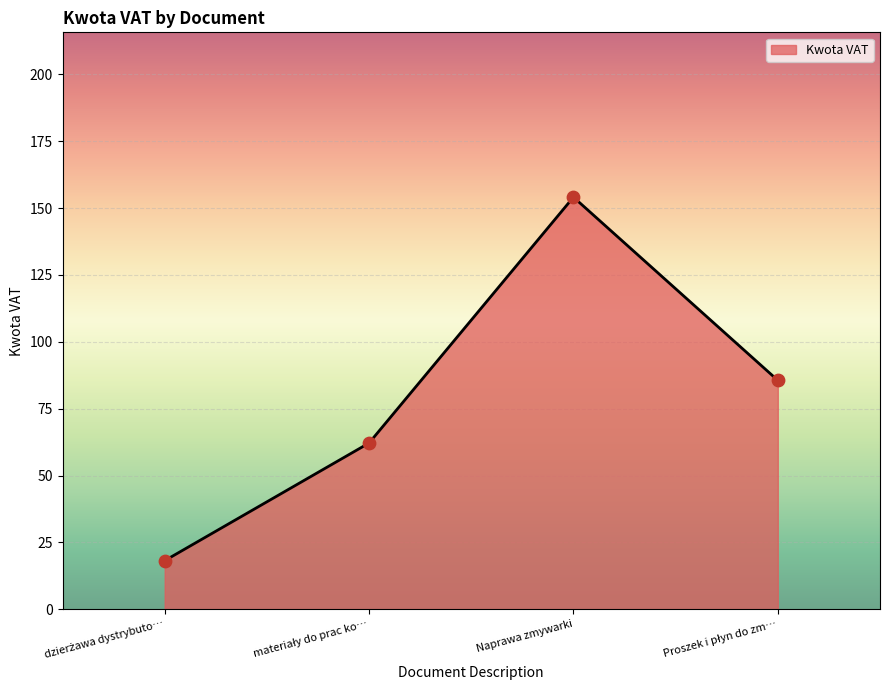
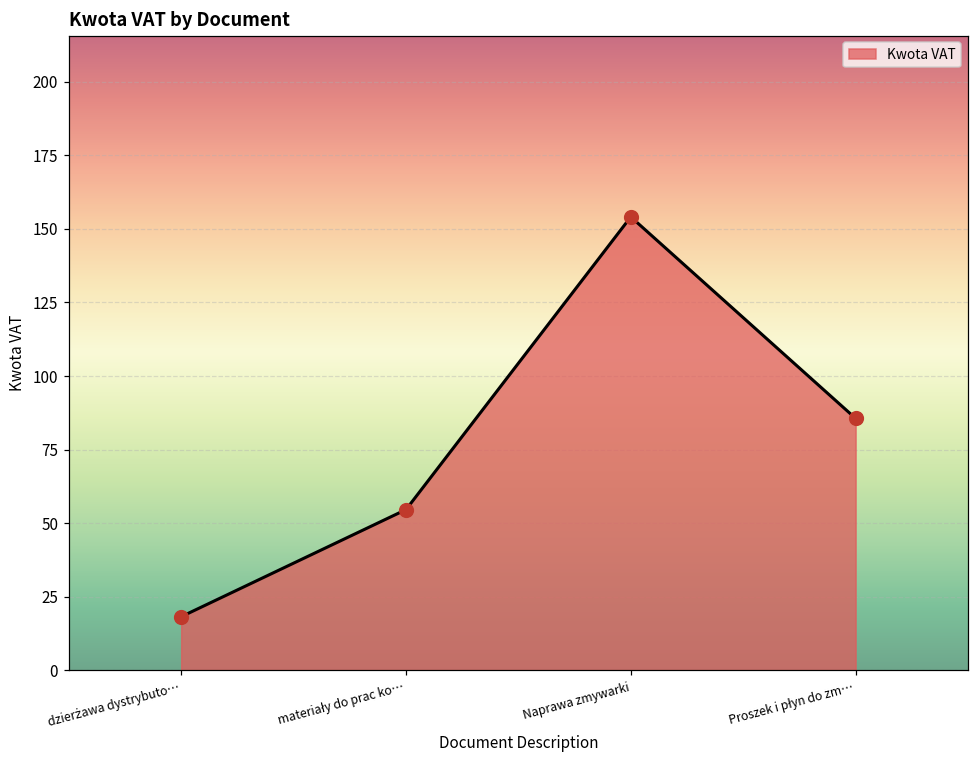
materiały do prac ko…: 62 -> 55
